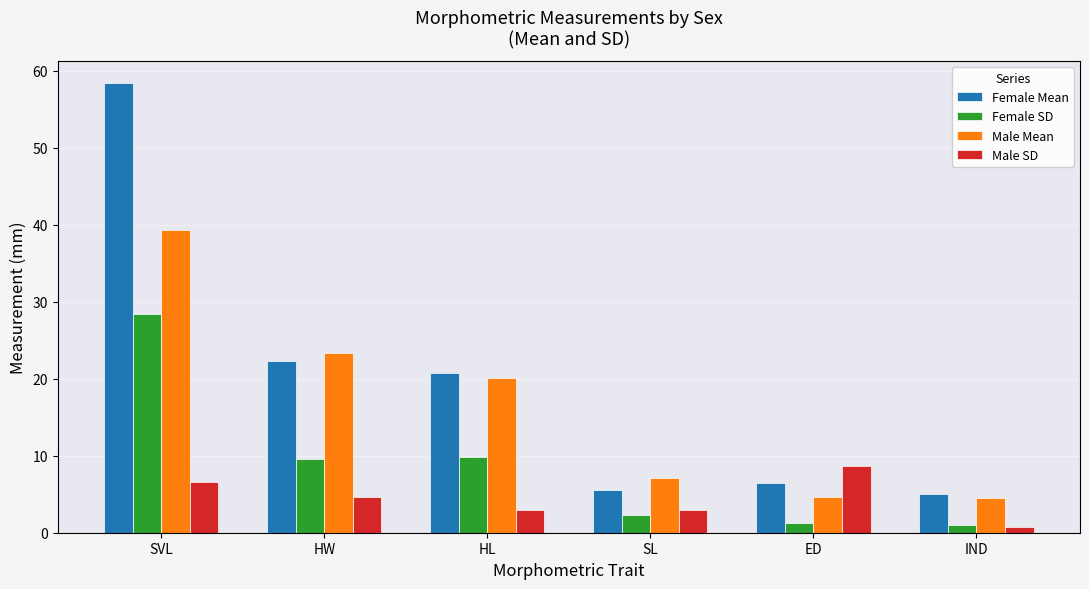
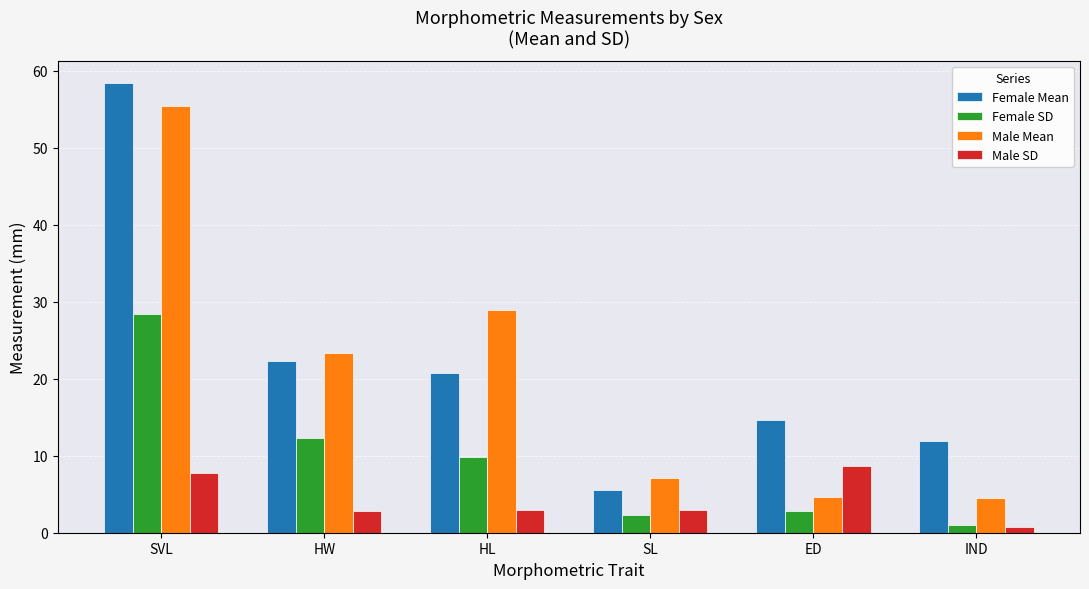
Male Mean, SVL: 39 -> 56
Male SD, SVL: 7 -> 8
Female SD, HW: 10 -> 12
Male SD, HW: 5 -> 3
Male Mean, HL: 20 -> 29
Female Mean, ED: 7 -> 15
Female SD, ED: 1 -> 3
Female Mean, IND: 5 -> 12
